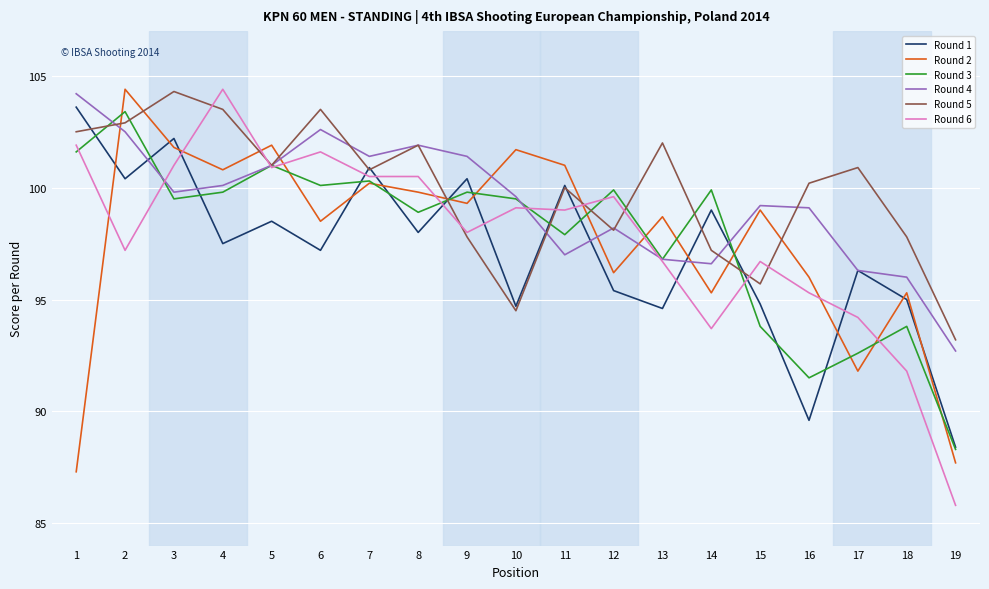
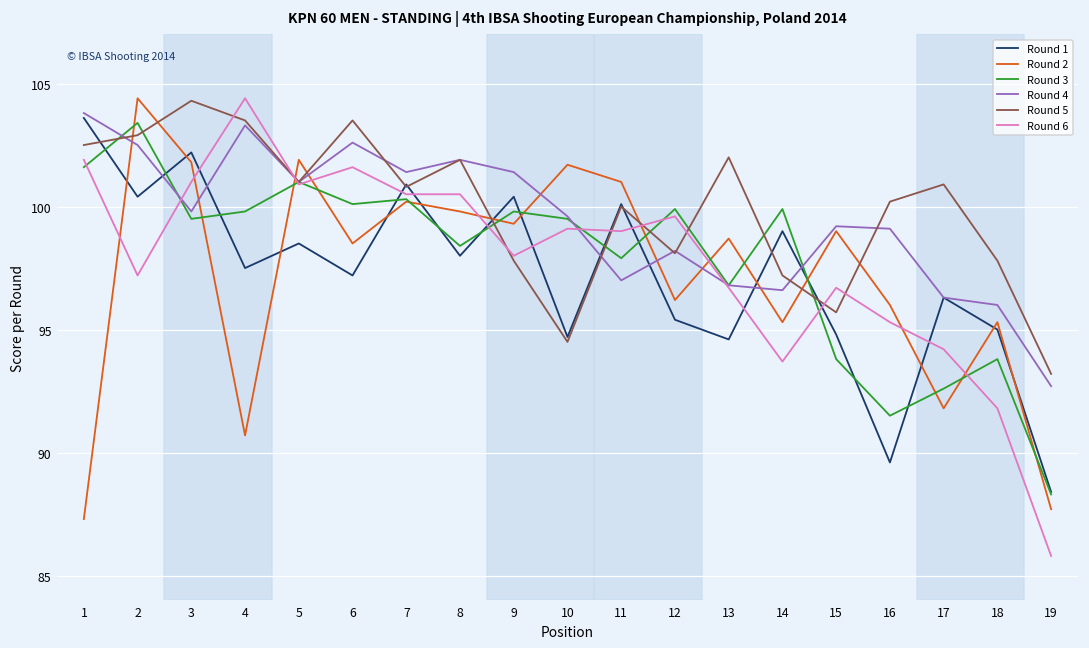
Round 4, 1: 104.2 -> 103.8
Round 2, 4: 100.8 -> 90.7
Round 4, 4: 100.1 -> 103.3
Round 3, 8: 98.9 -> 98.4
